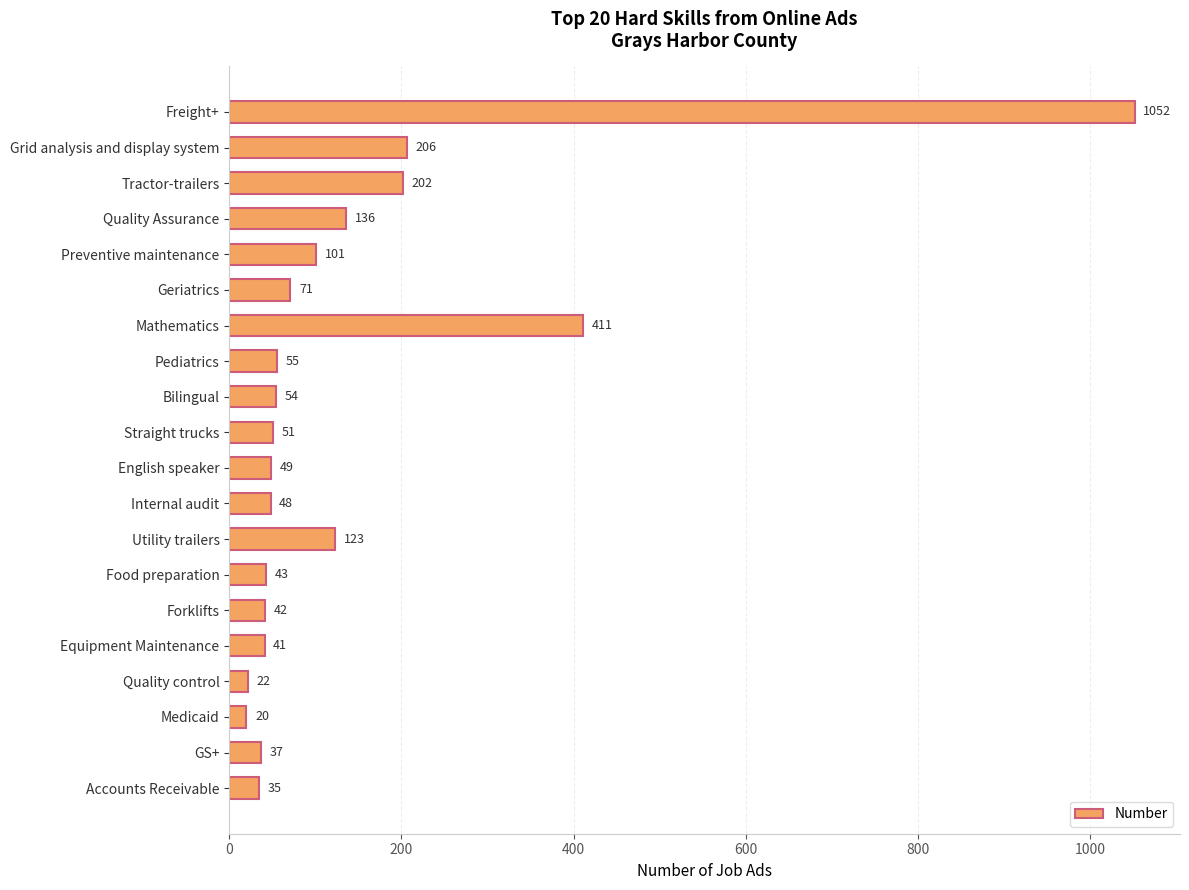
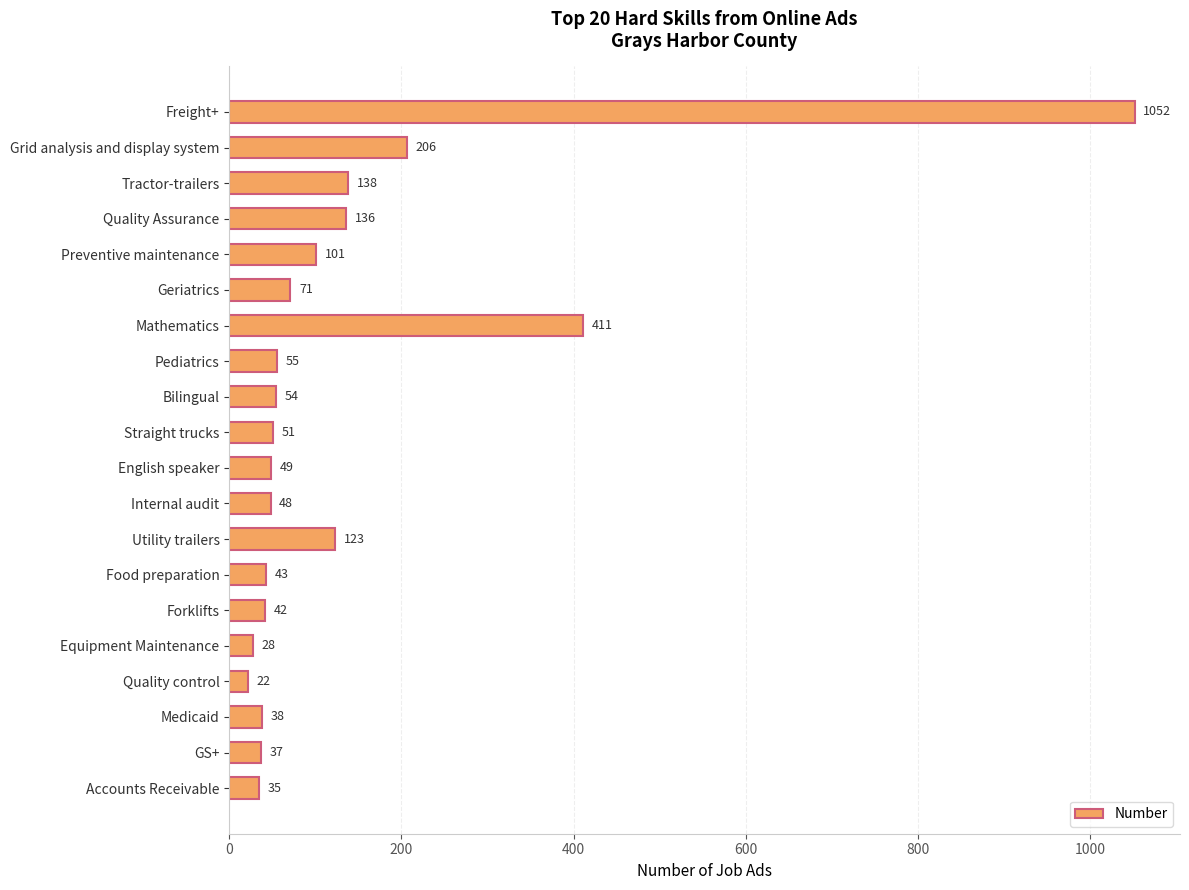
Tractor-trailers: 202 -> 138
Equipment Maintenance: 41 -> 28
Medicaid: 20 -> 38
